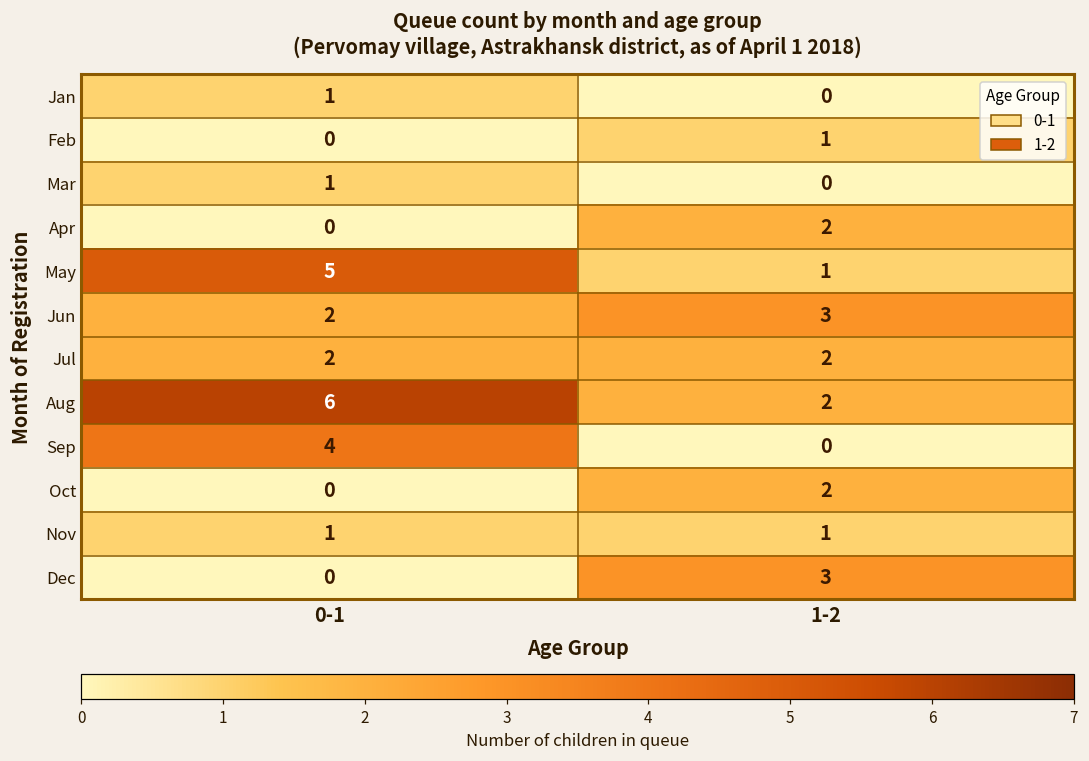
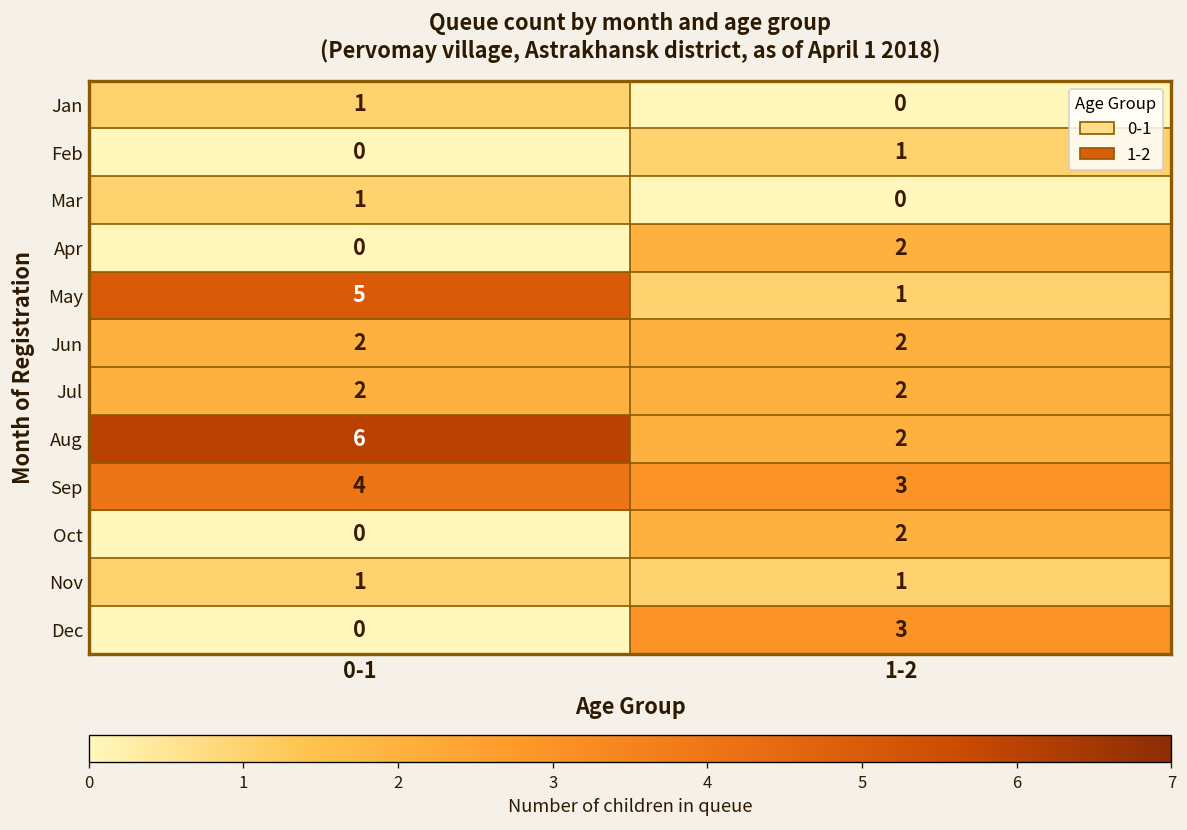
Jun, 1-2: 3 -> 2
Sep, 1-2: 0 -> 3
